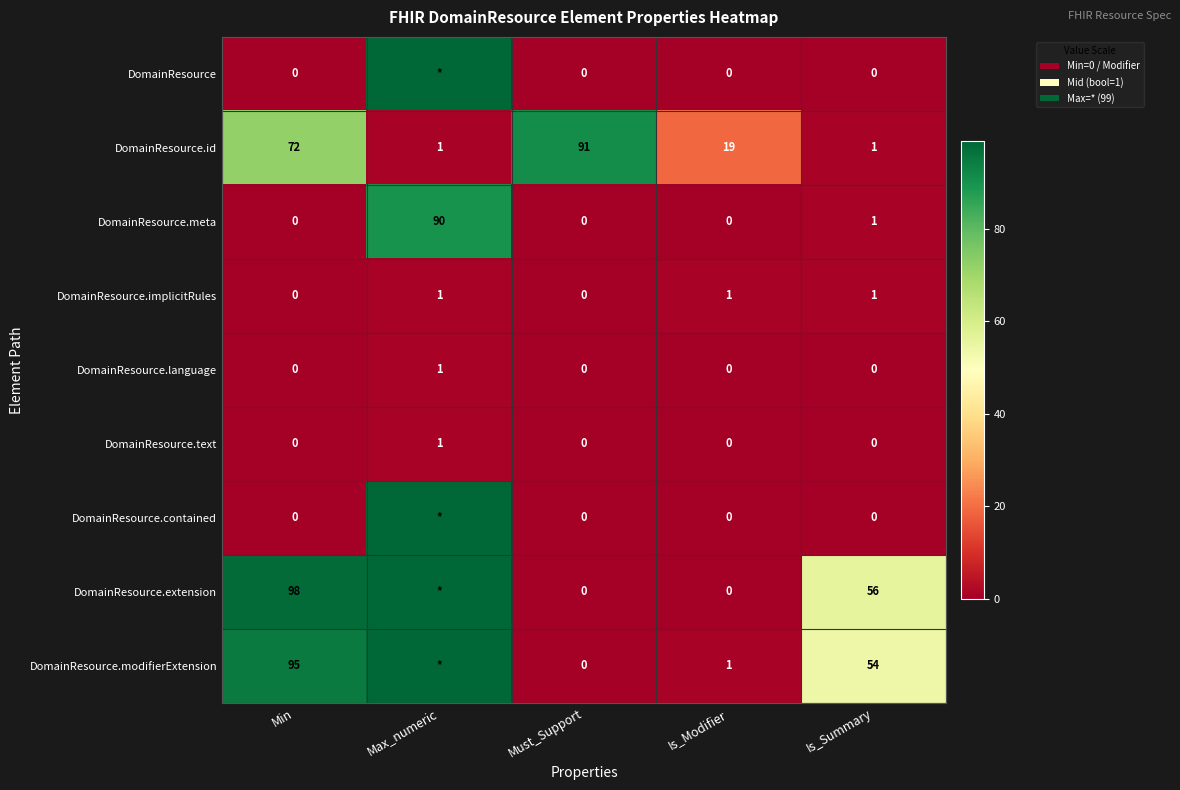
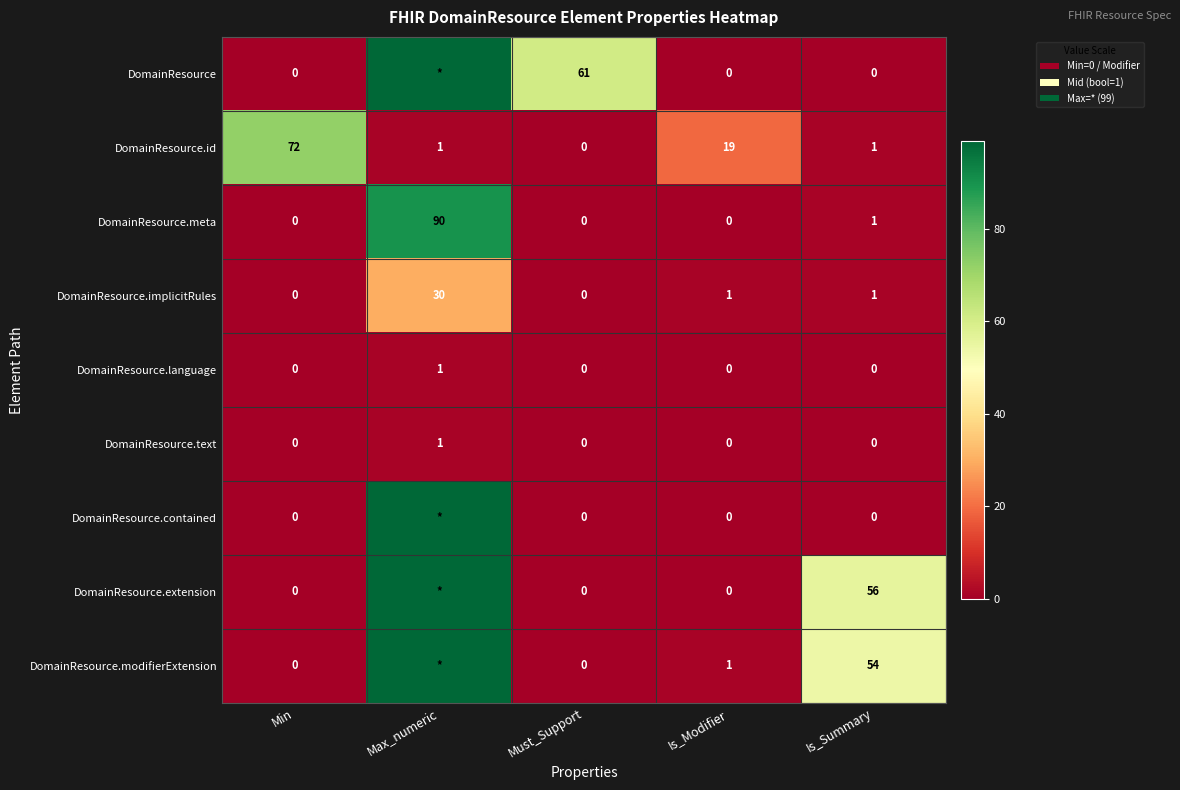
DomainResource, Must_Support: 0 -> 61
DomainResource.id, Must_Support: 91 -> 0
DomainResource.implicitRules, Max_numeric: 1 -> 30
DomainResource.extension, Min: 98 -> 0
DomainResource.modifierExtension, Min: 95 -> 0
